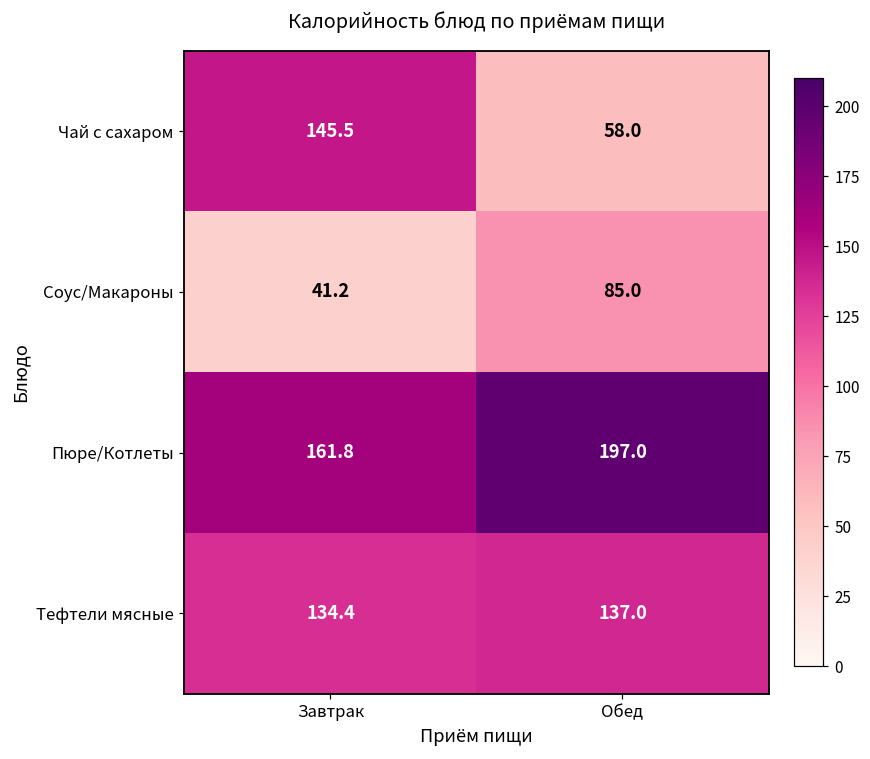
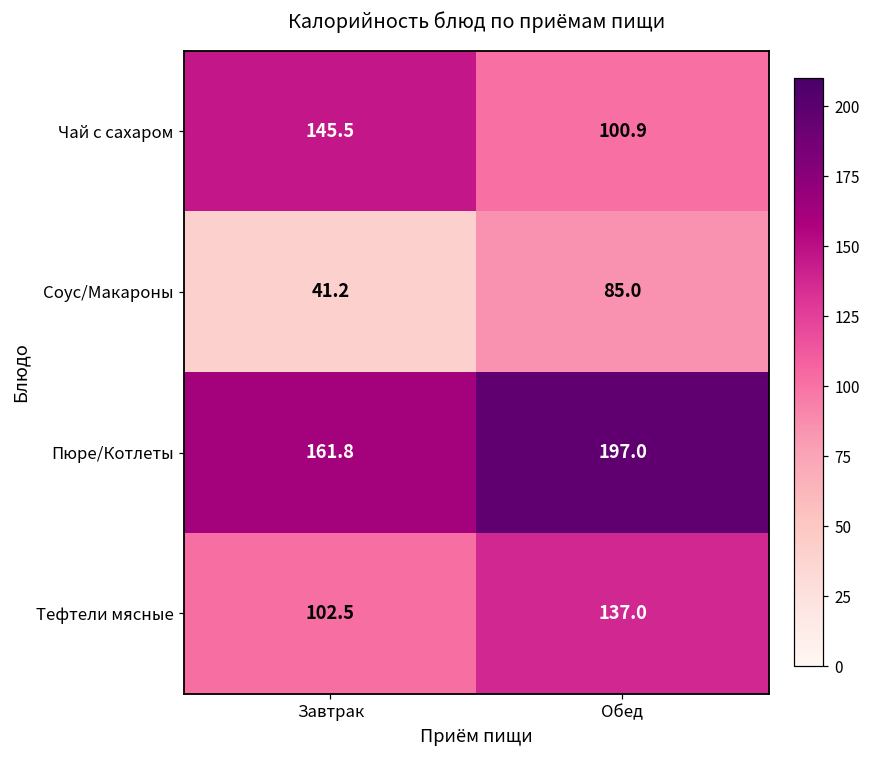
Чай с сахаром, Обед: 58.0 -> 100.9
Тефтели мясные, Завтрак: 134.4 -> 102.5
